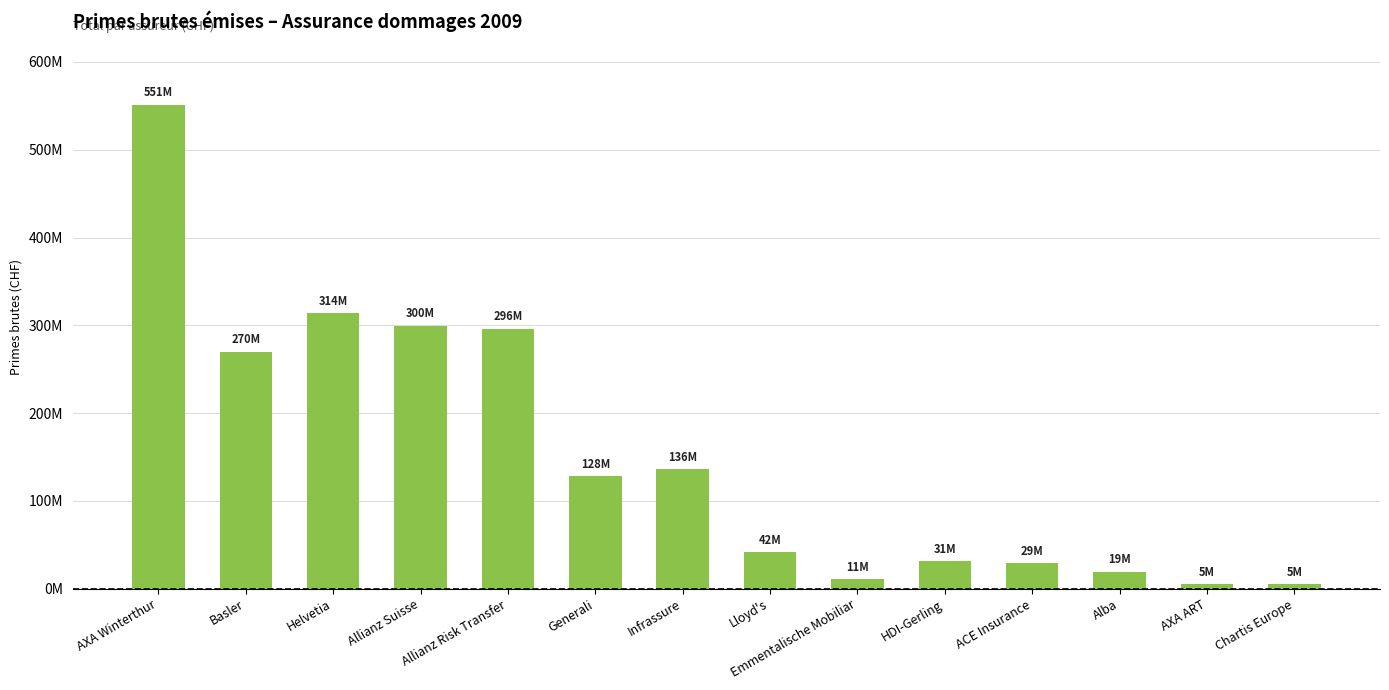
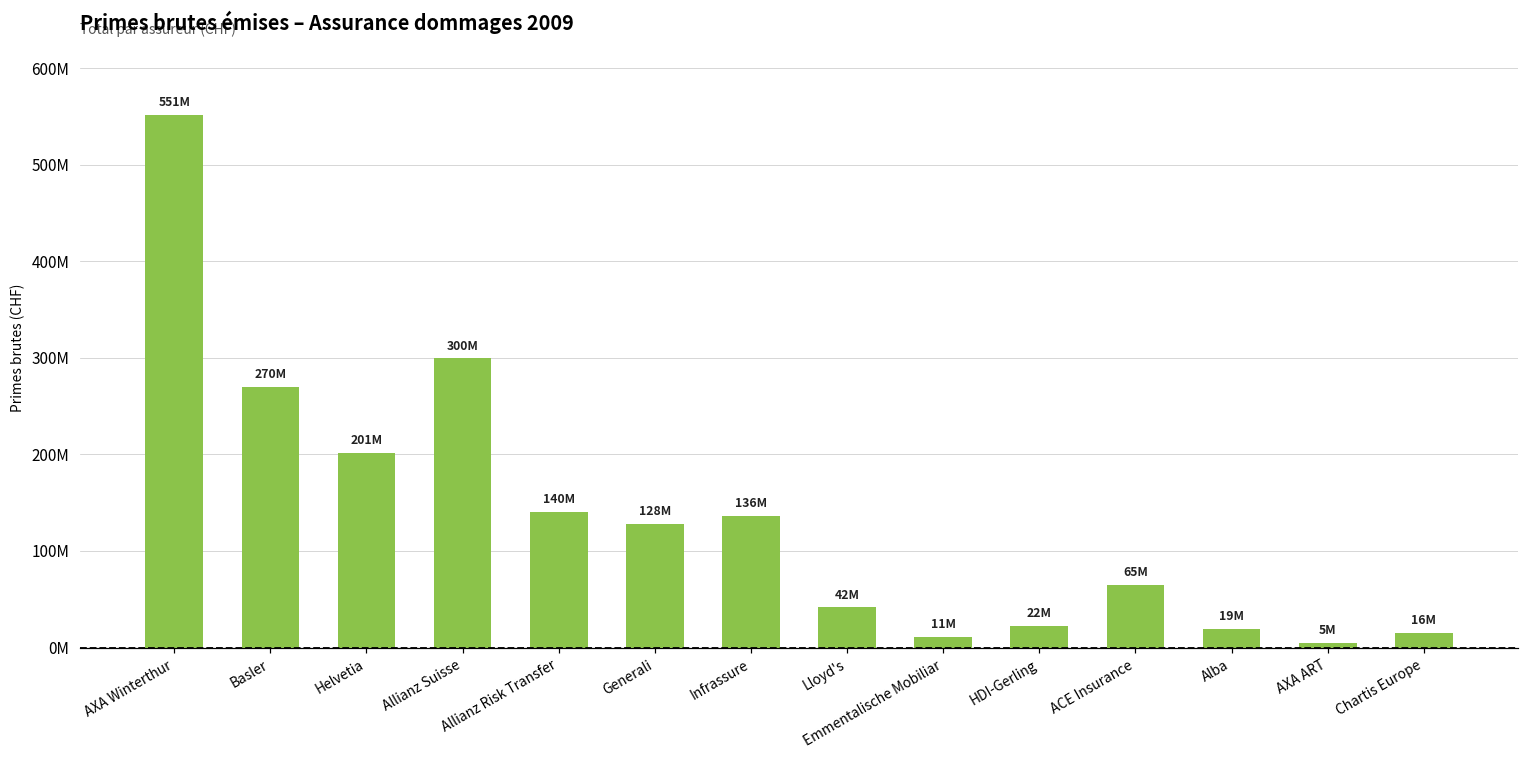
Helvetia: 314M -> 201M
Allianz Risk Transfer: 296M -> 140M
HDI-Gerling: 31M -> 22M
ACE Insurance: 29M -> 65M
Chartis Europe: 5M -> 16M
